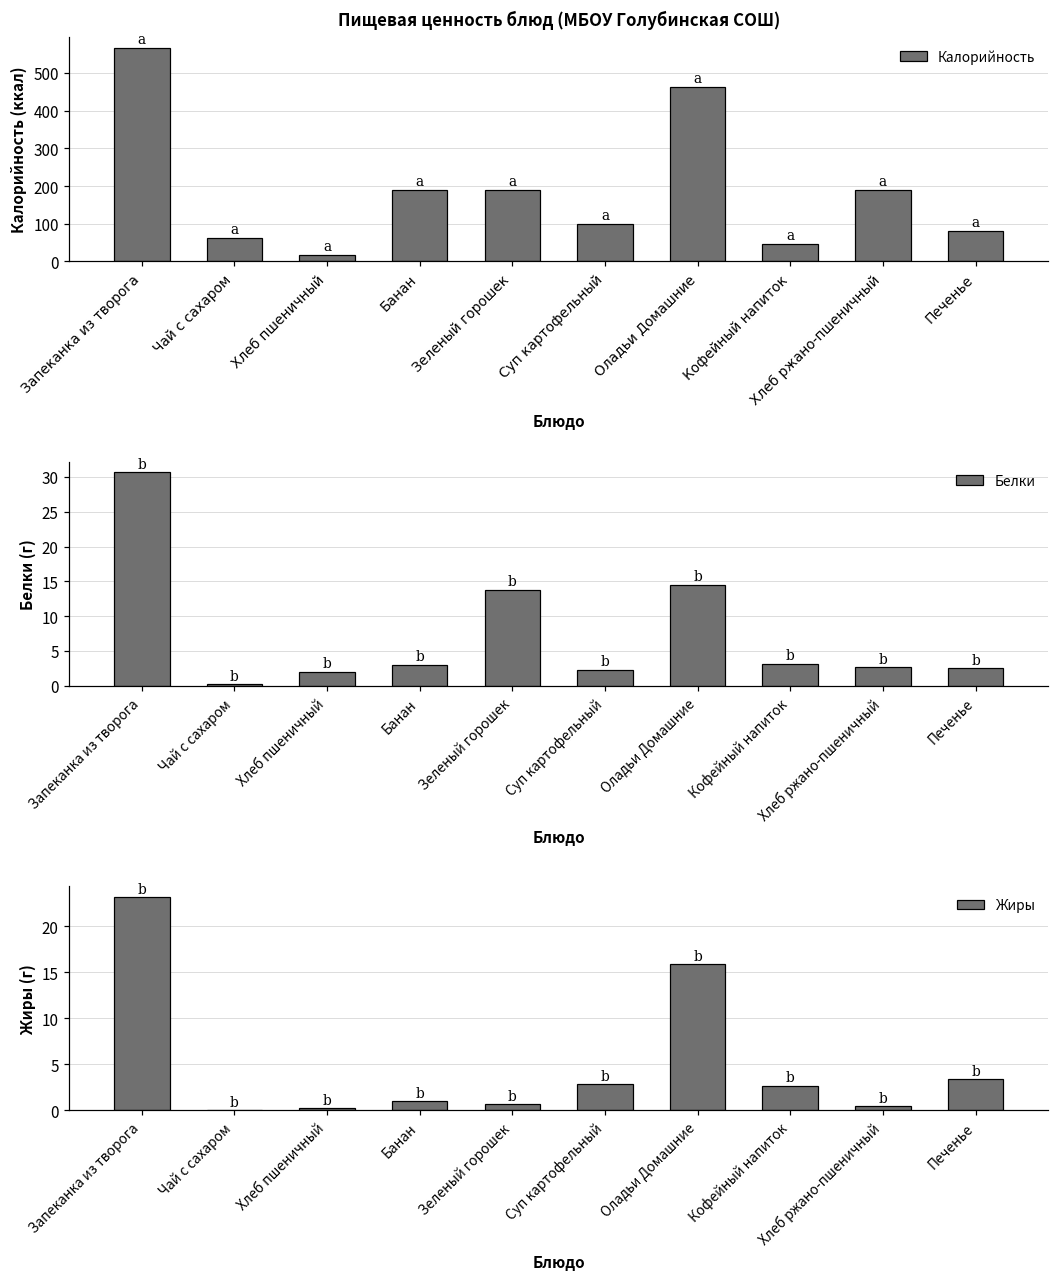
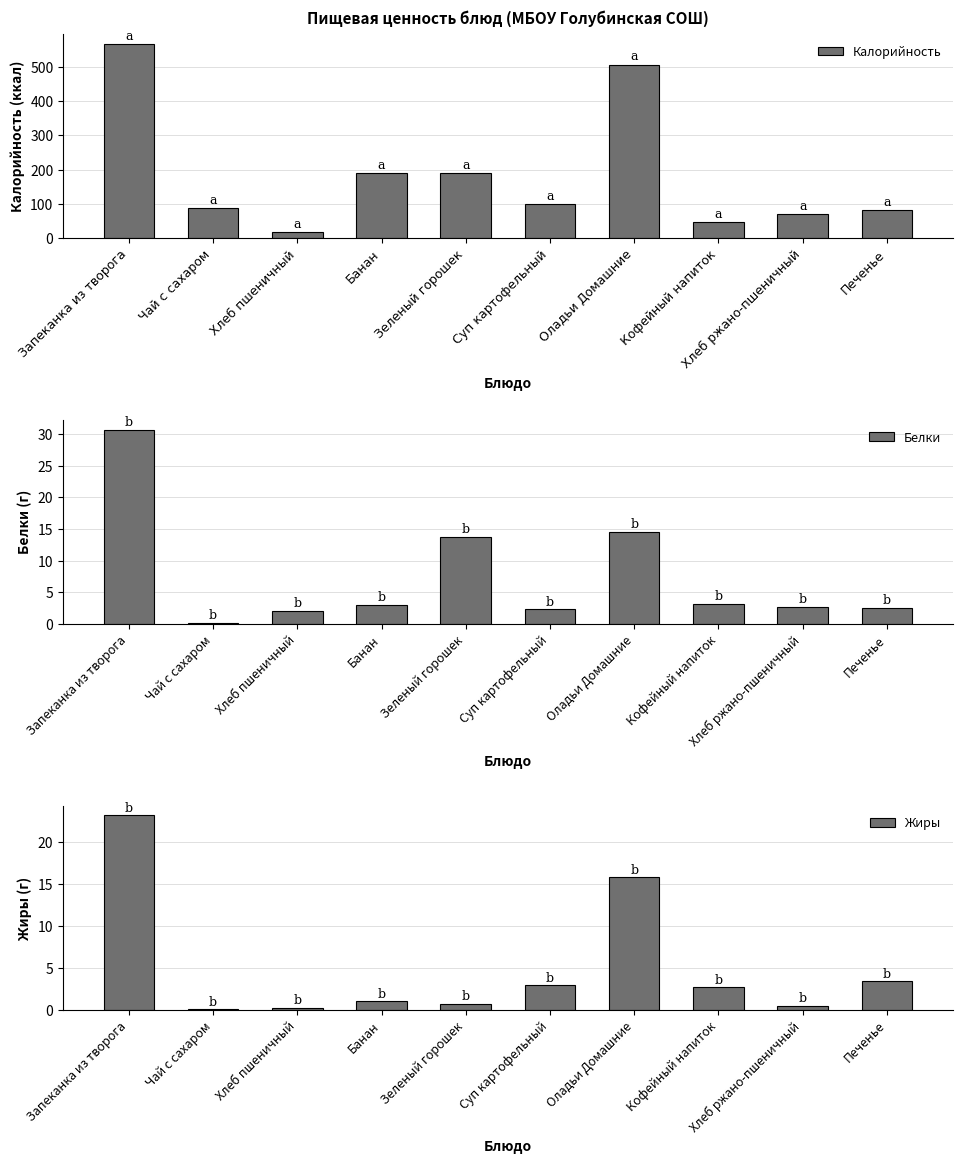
Пищевая ценность блюд (МБОУ Голубинская СОШ), Чай с сахаром: 60 -> 90
Пищевая ценность блюд (МБОУ Голубинская СОШ), Оладьи Домашние: 460 -> 510
Пищевая ценность блюд (МБОУ Голубинская СОШ), Хлеб ржано-пшеничный: 190 -> 70
